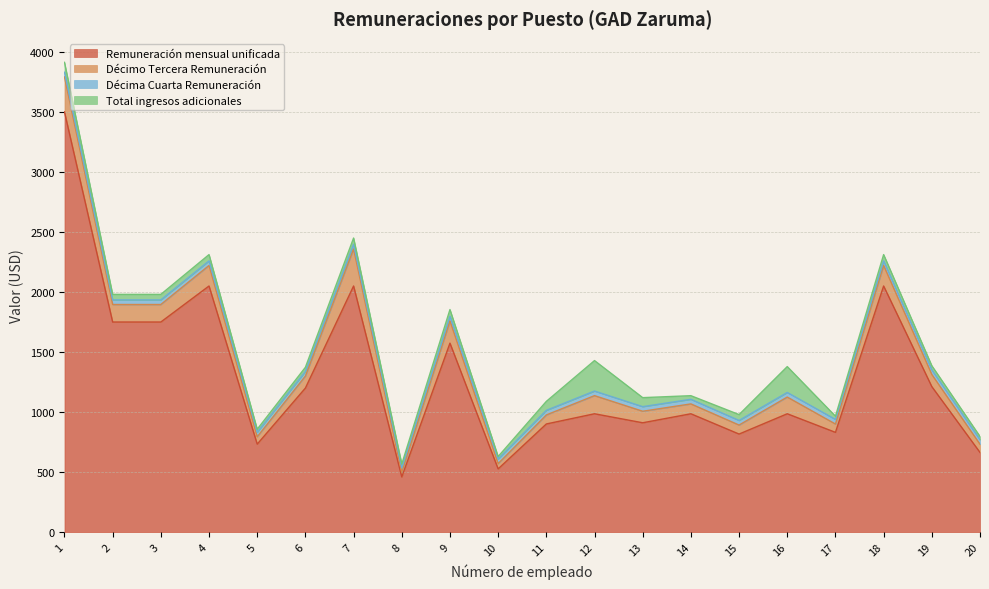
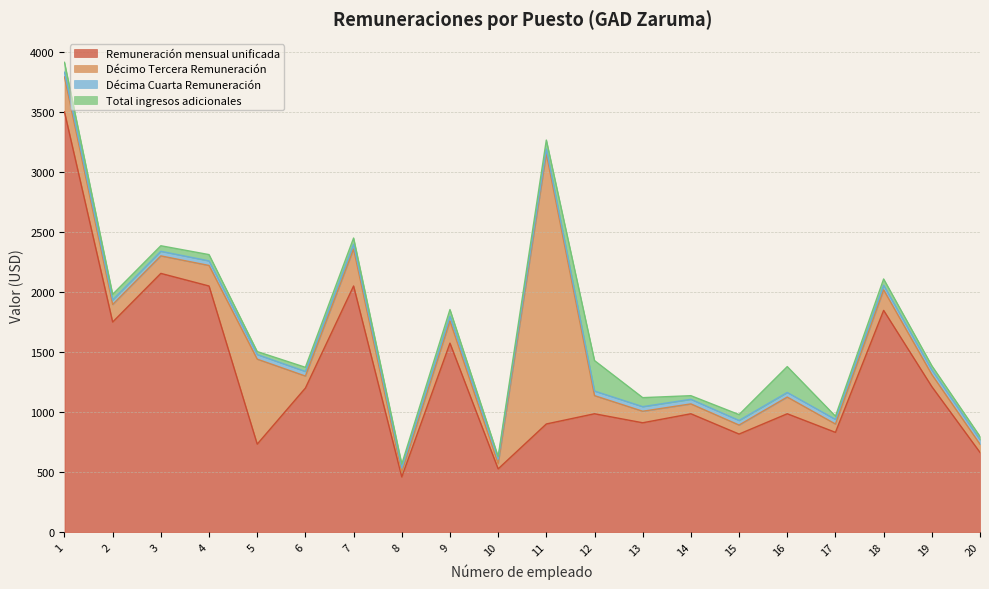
Remuneración mensual unificada, 3: 1750 -> 2160
Décimo Tercera Remuneración, 5: 60 -> 710
Décimo Tercera Remuneración, 11: 80 -> 2250
Remuneración mensual unificada, 18: 2050 -> 1850
